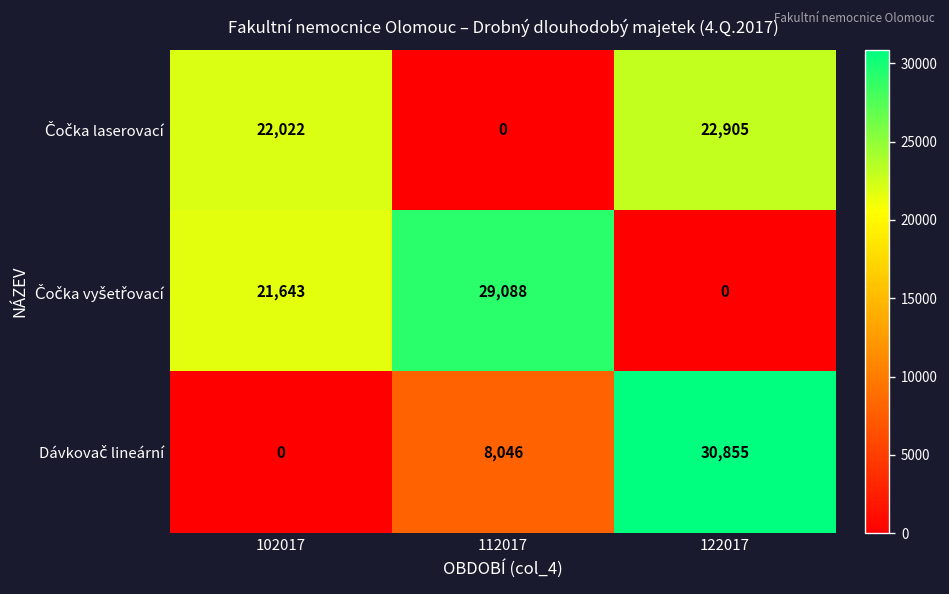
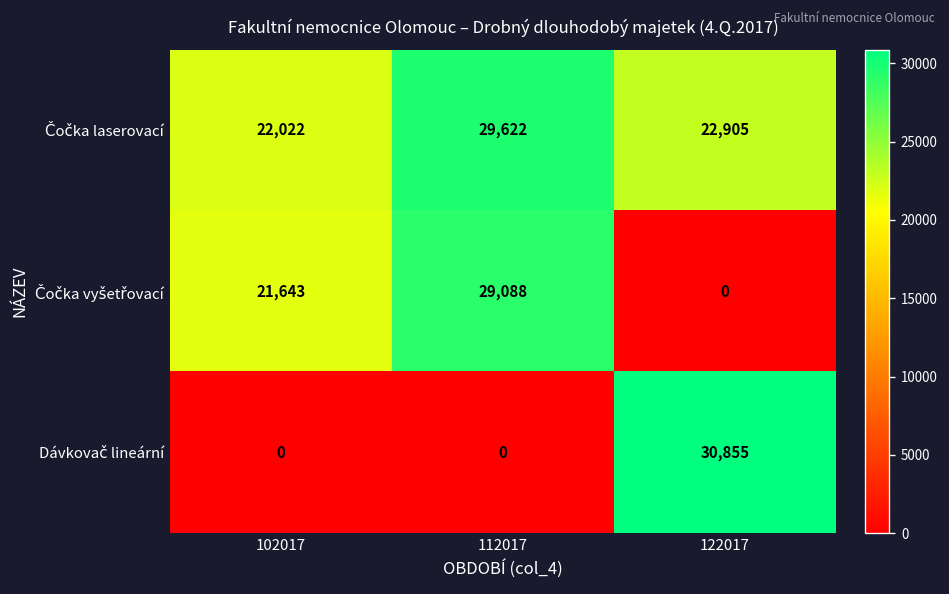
Čočka laserovací, 112017: 0 -> 29,622
Dávkovač lineární, 112017: 8,046 -> 0
